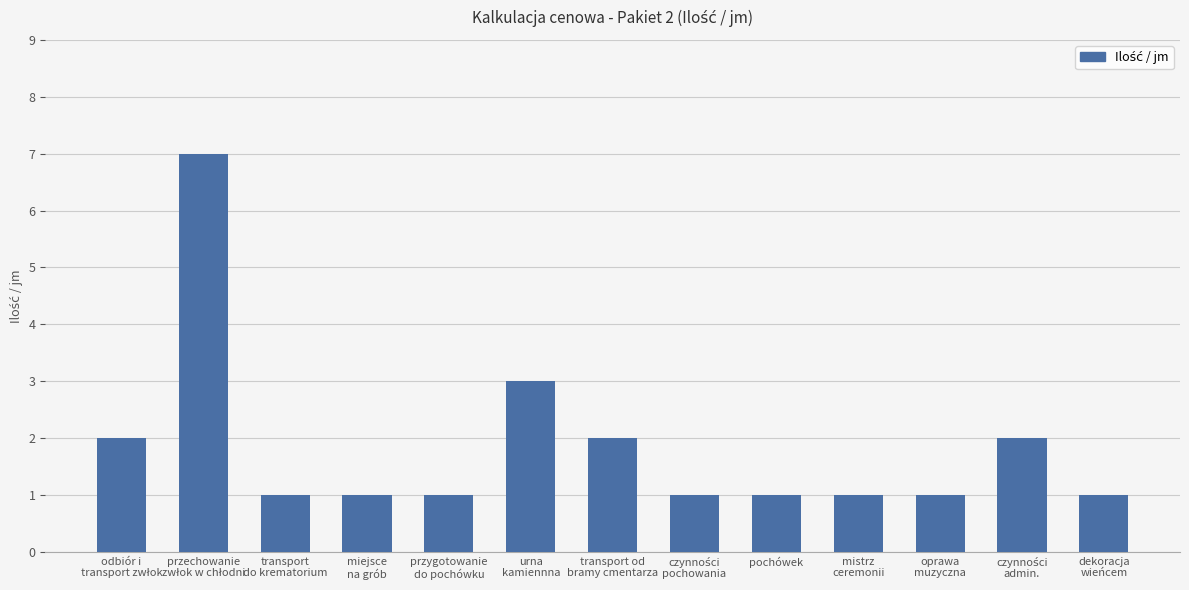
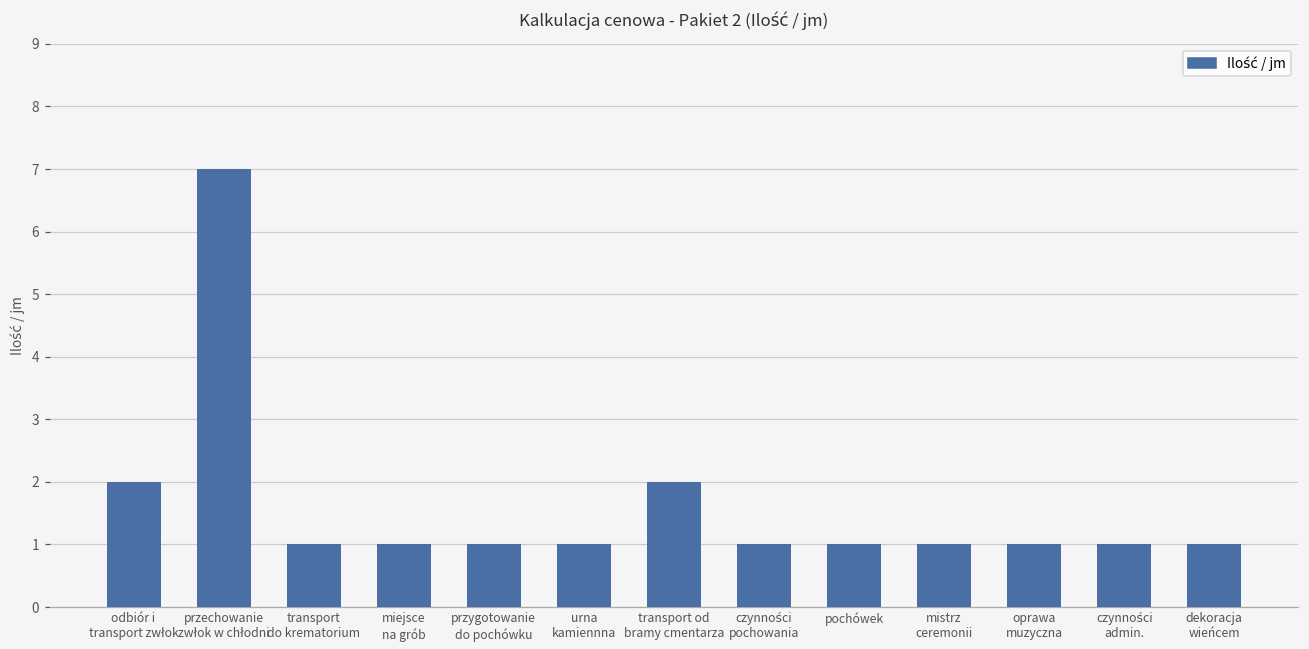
urna kamiennna: 3 -> 1
czynności admin.: 2 -> 1
